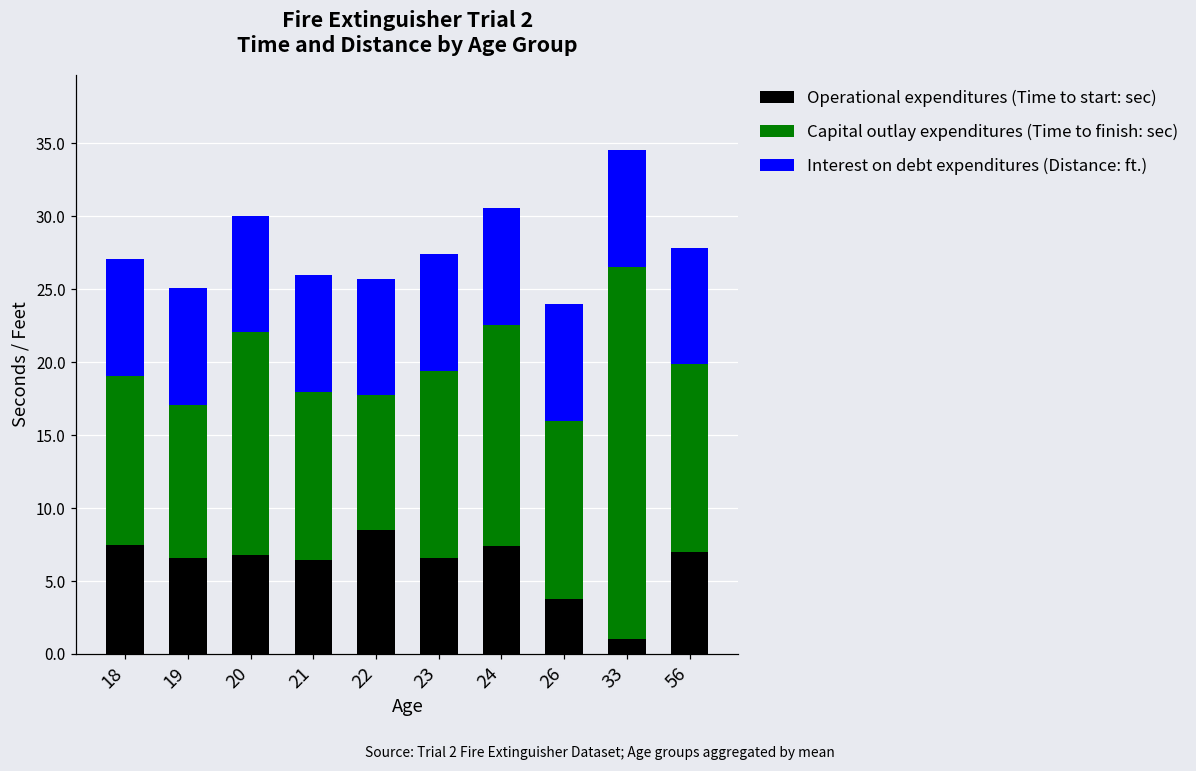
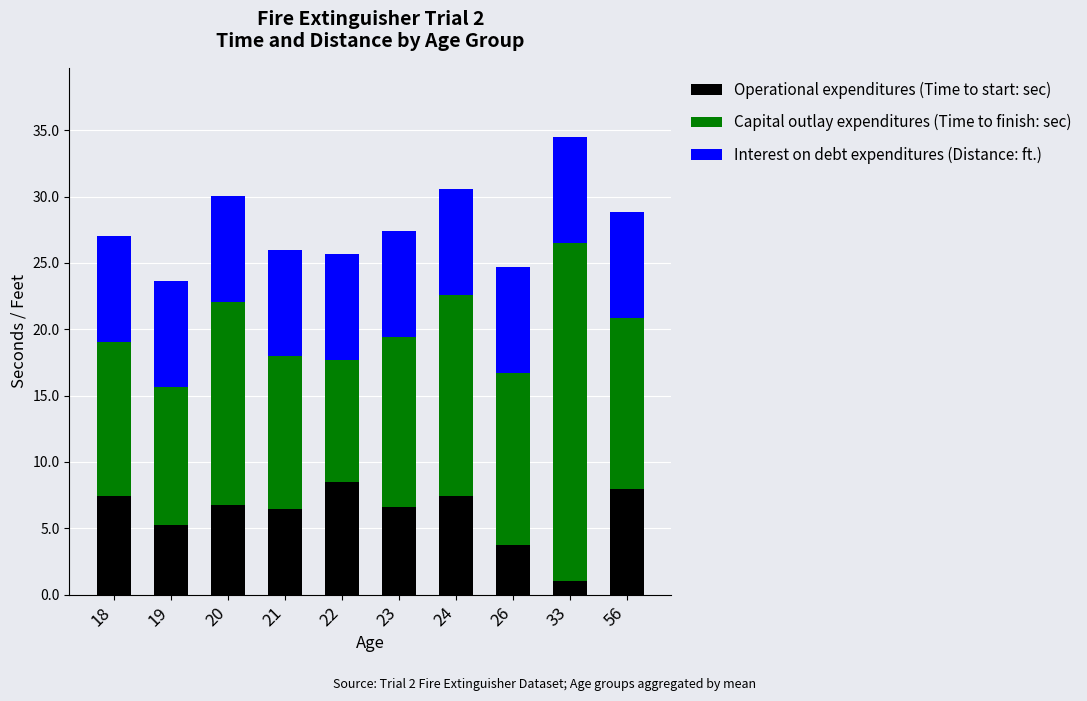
Operational expenditures (Time to start: sec), 19: 6.6 -> 5.2
Capital outlay expenditures (Time to finish: sec), 26: 12.2 -> 12.9
Operational expenditures (Time to start: sec), 56: 7.0 -> 7.9
